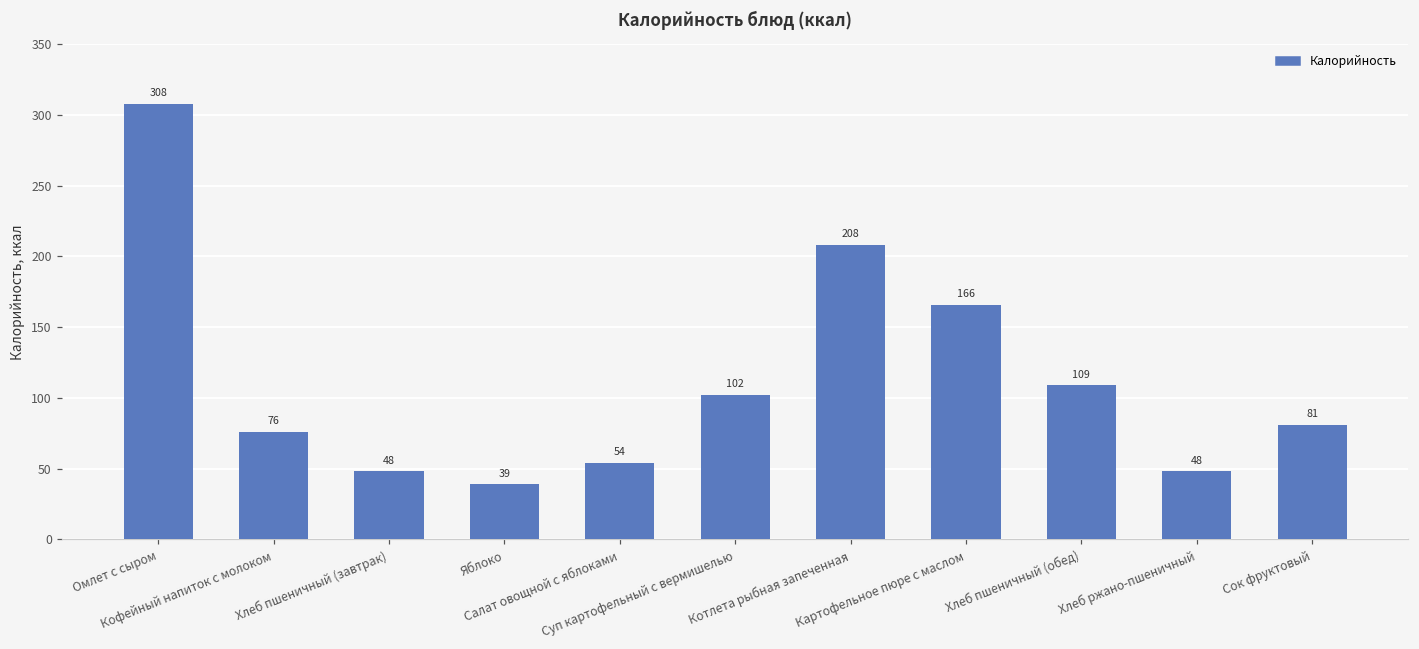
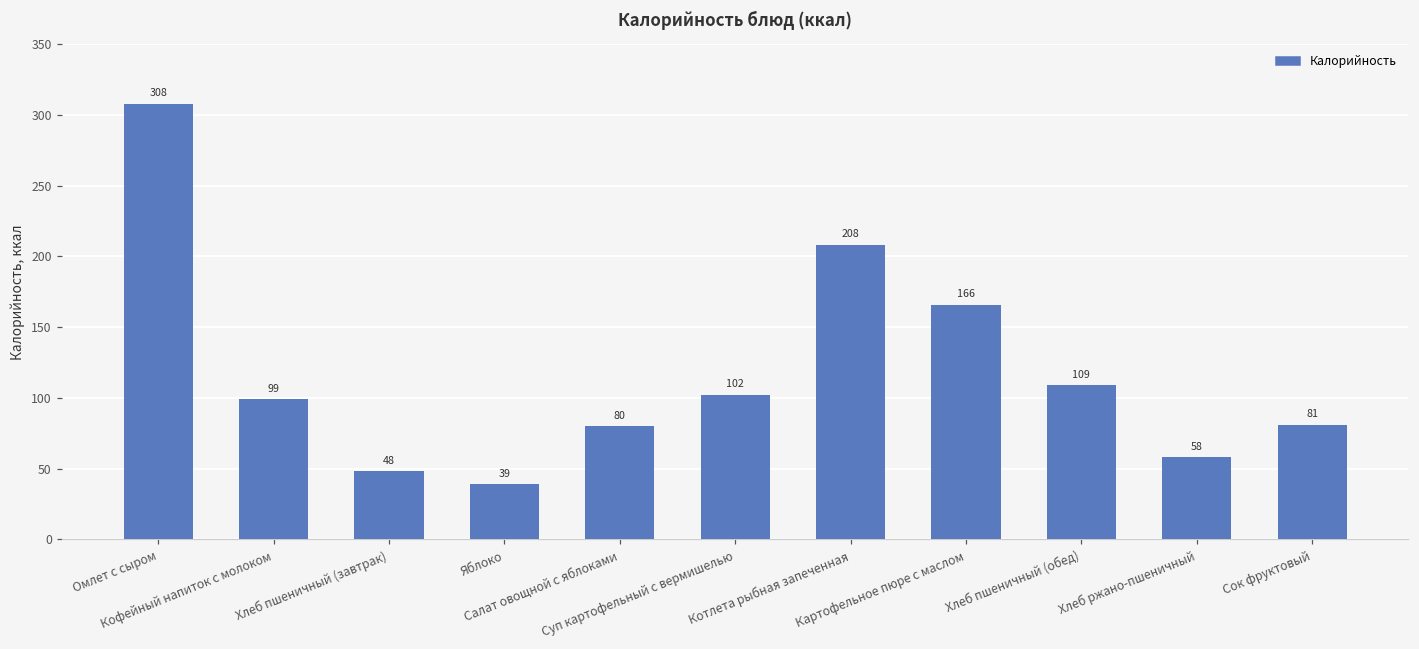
Кофейный напиток с молоком: 76 -> 99
Салат овощной с яблоками: 54 -> 80
Хлеб ржано-пшеничный: 48 -> 58
